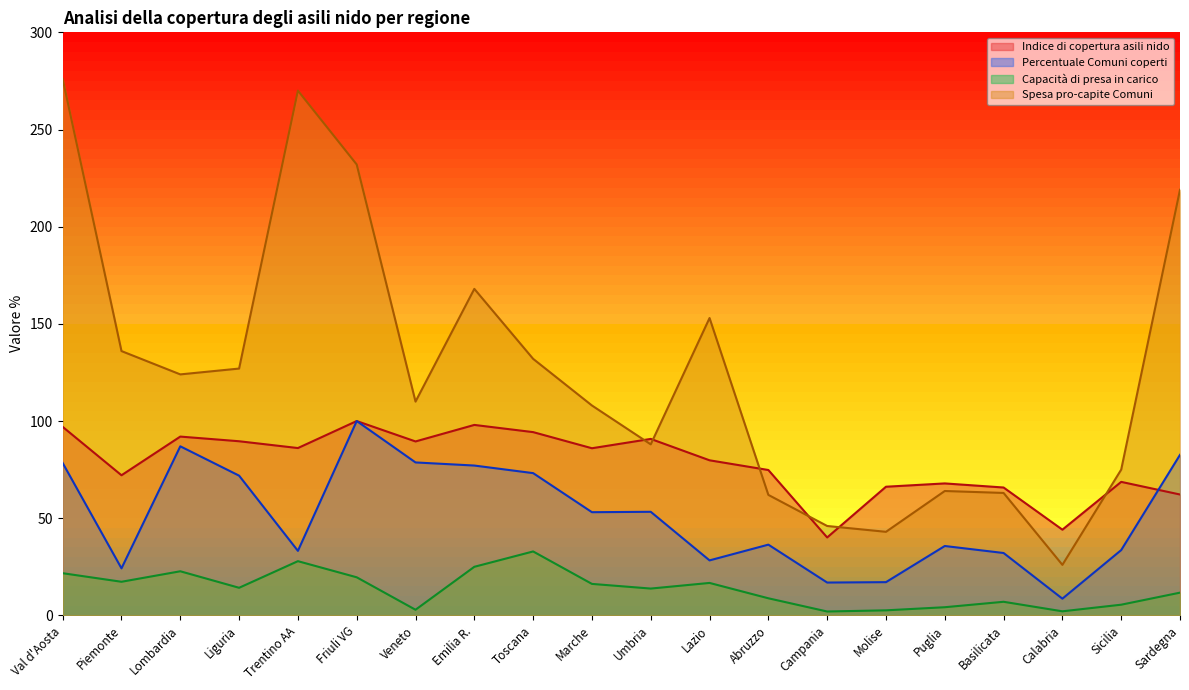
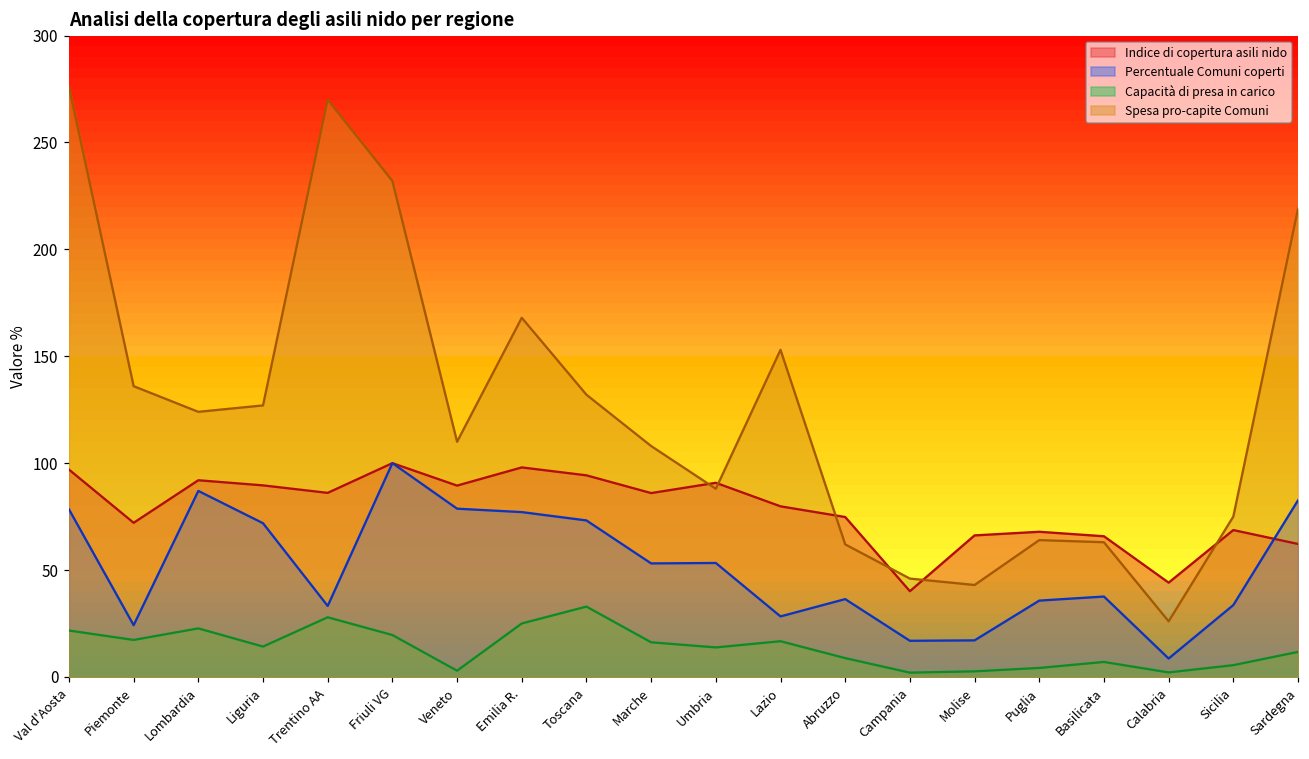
Percentuale Comuni coperti, Basilicata: 32 -> 38
